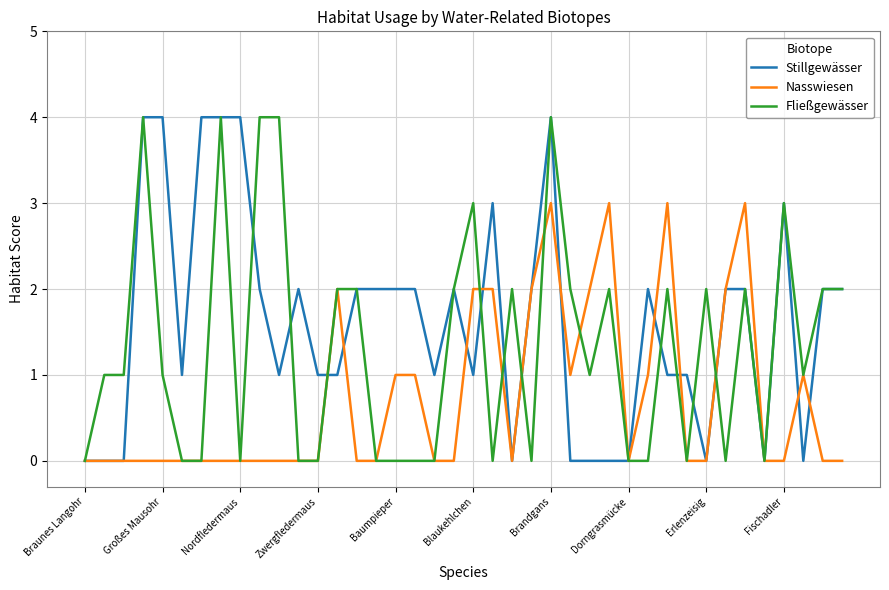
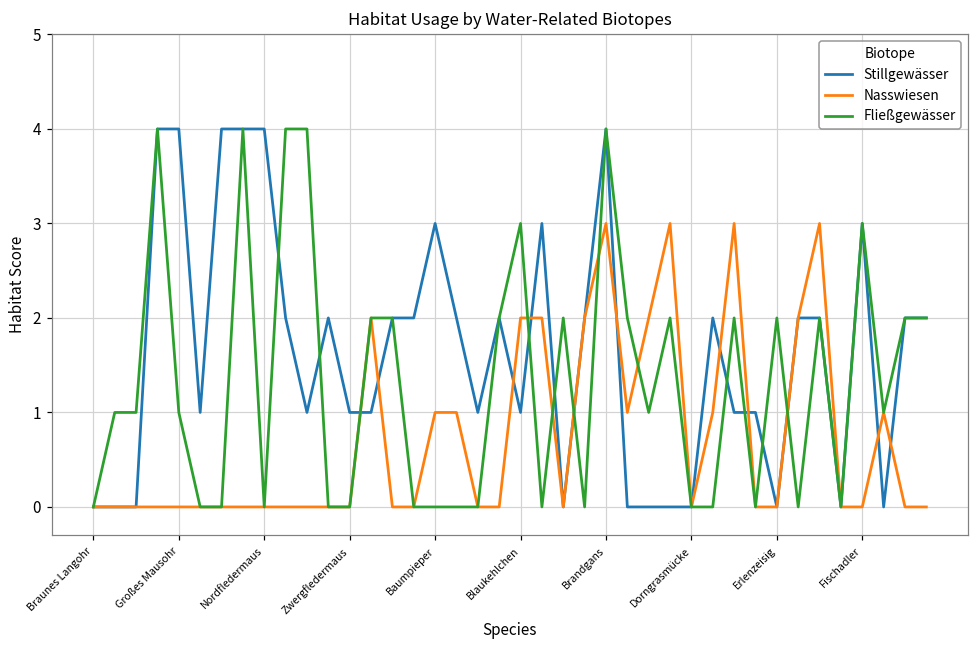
Stillgewässer, Baumpieper: 2 -> 3
